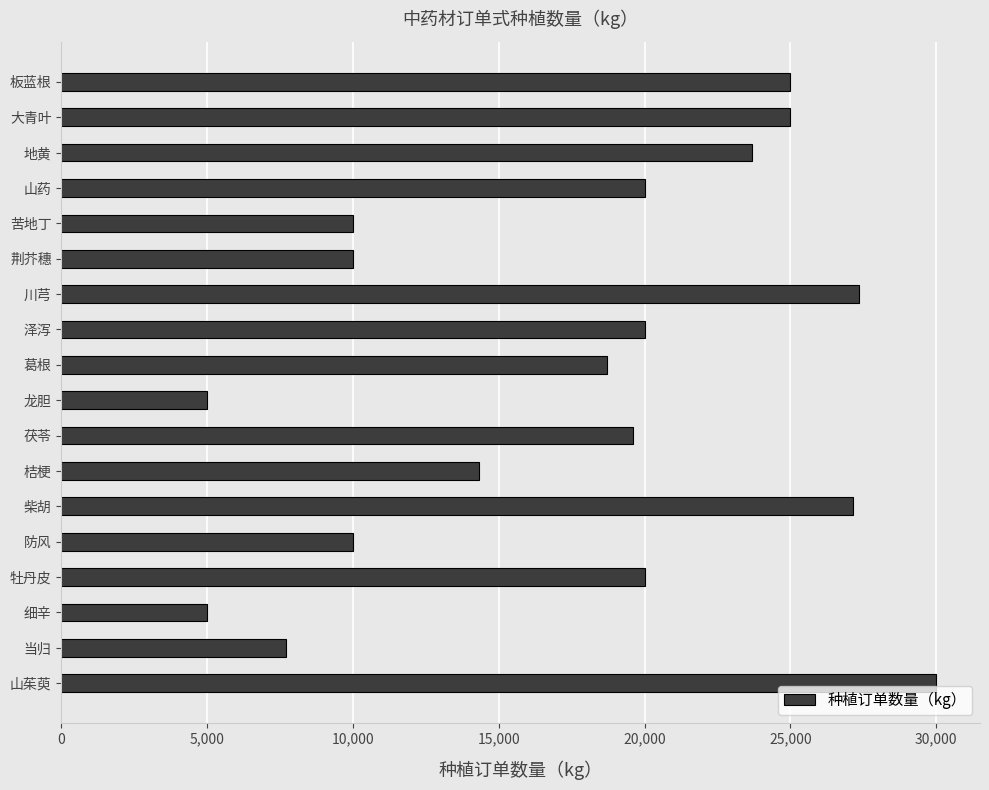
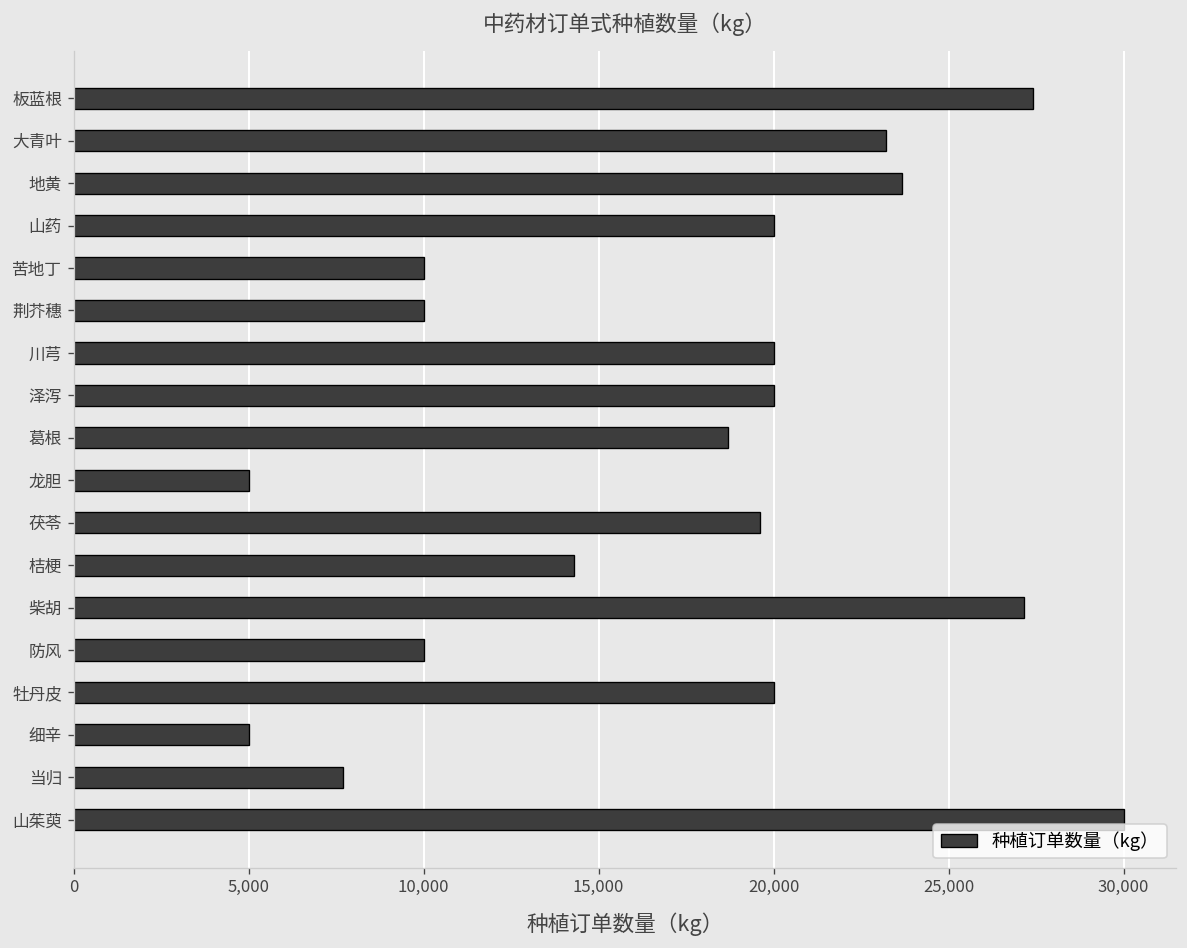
板蓝根: 25,000 -> 27,400
大青叶: 25,000 -> 23,200
川芎: 27,300 -> 20,000
